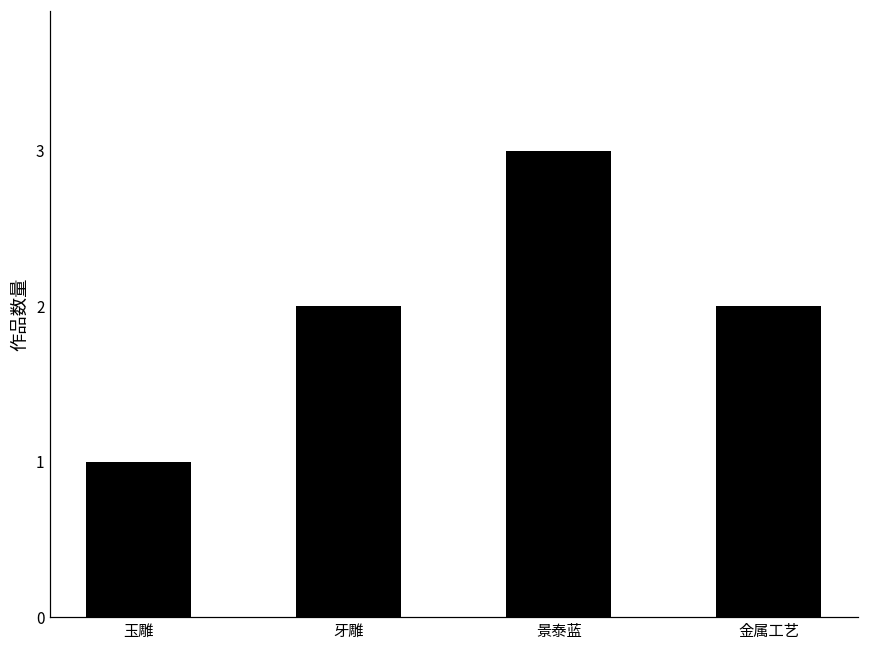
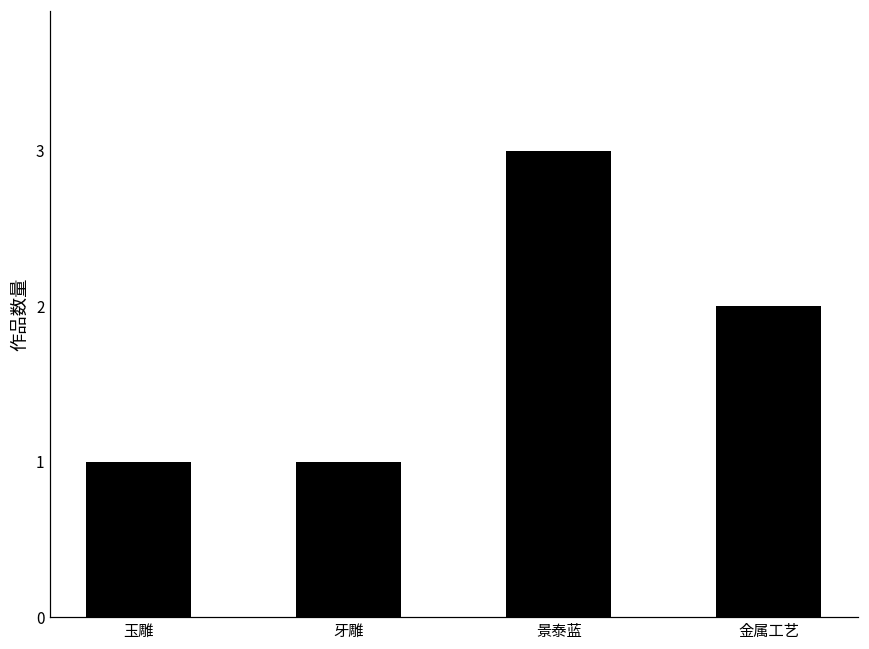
牙雕: 2 -> 1
